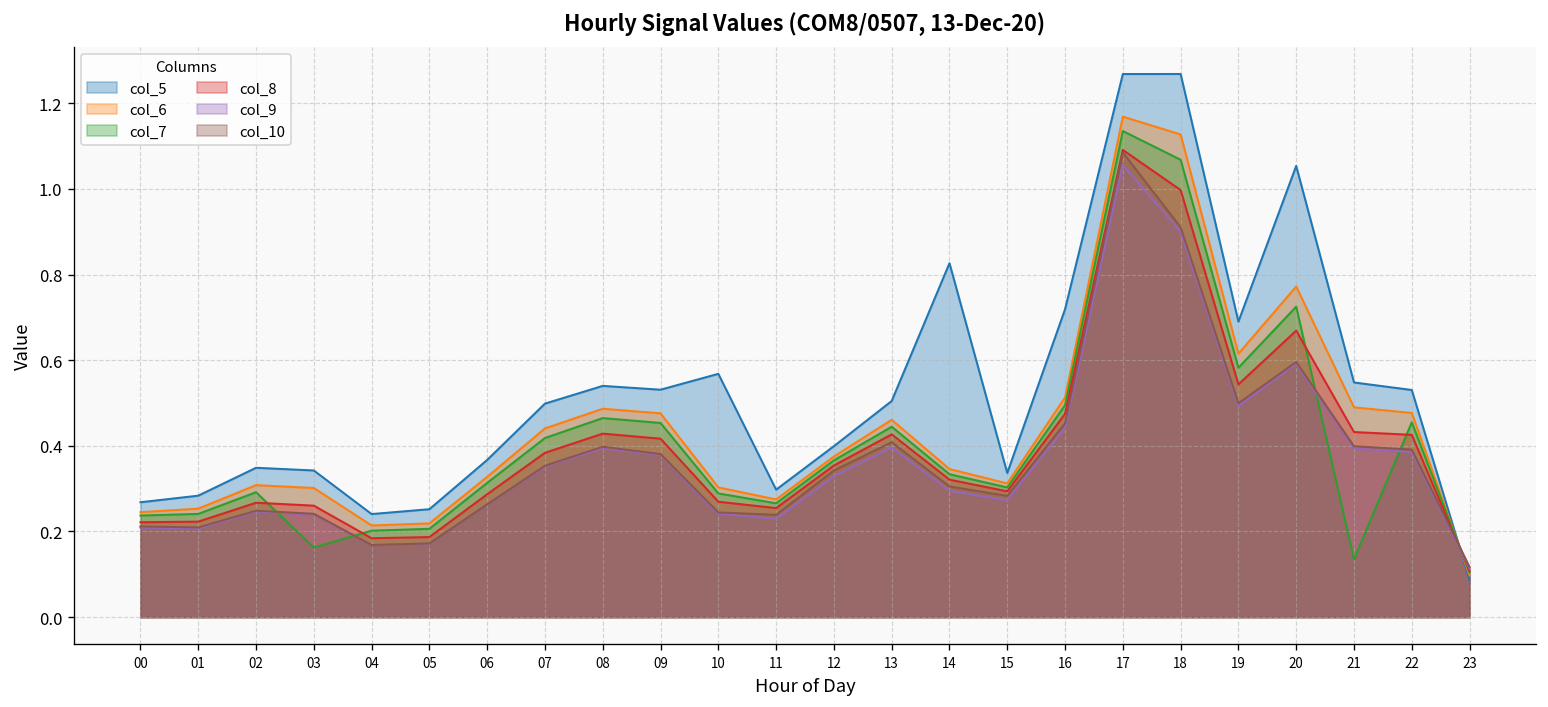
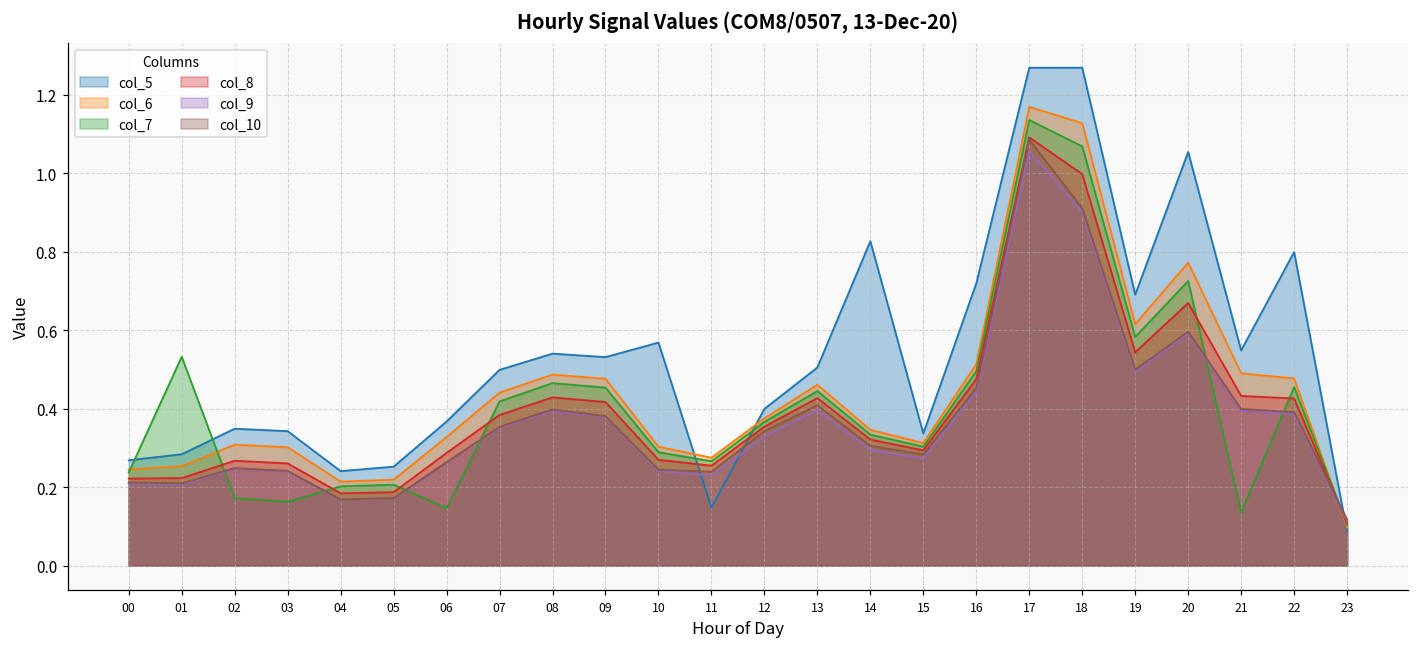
col_7, 01: 0.24 -> 0.53
col_7, 02: 0.29 -> 0.17
col_7, 06: 0.31 -> 0.15
col_5, 11: 0.30 -> 0.15
col_5, 22: 0.53 -> 0.80
